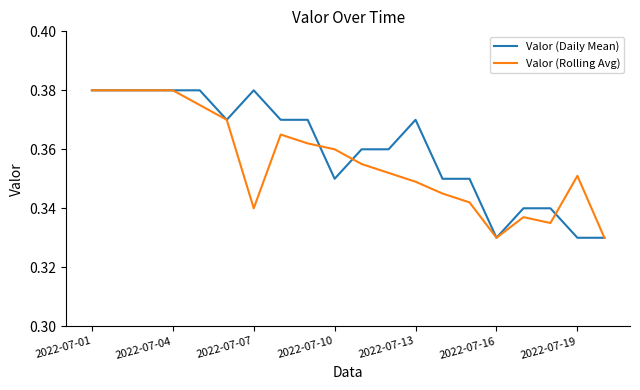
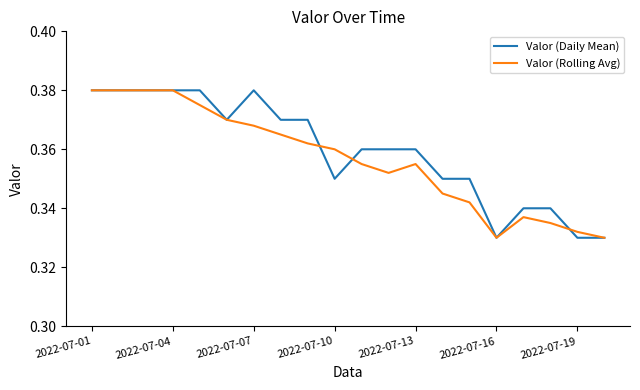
Valor (Rolling Avg), 2022-07-07: 0.340 -> 0.368
Valor (Daily Mean), 2022-07-13: 0.37 -> 0.36
Valor (Rolling Avg), 2022-07-13: 0.349 -> 0.355
Valor (Rolling Avg), 2022-07-19: 0.351 -> 0.332
